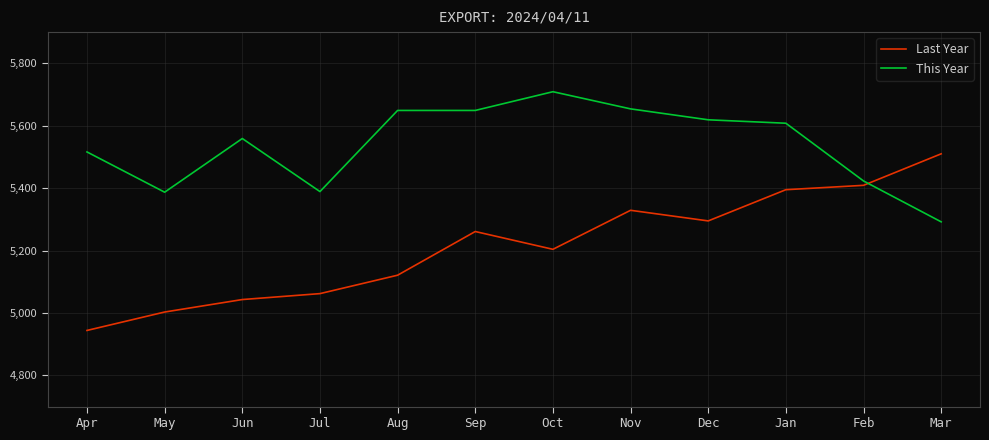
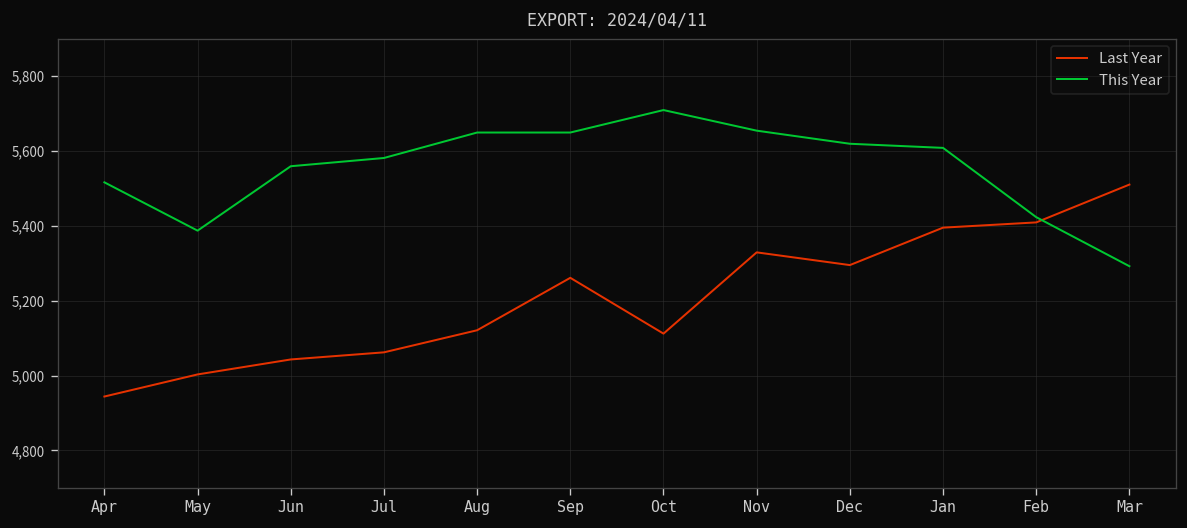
This Year, Jul: 5,390 -> 5,580
Last Year, Oct: 5,200 -> 5,110
